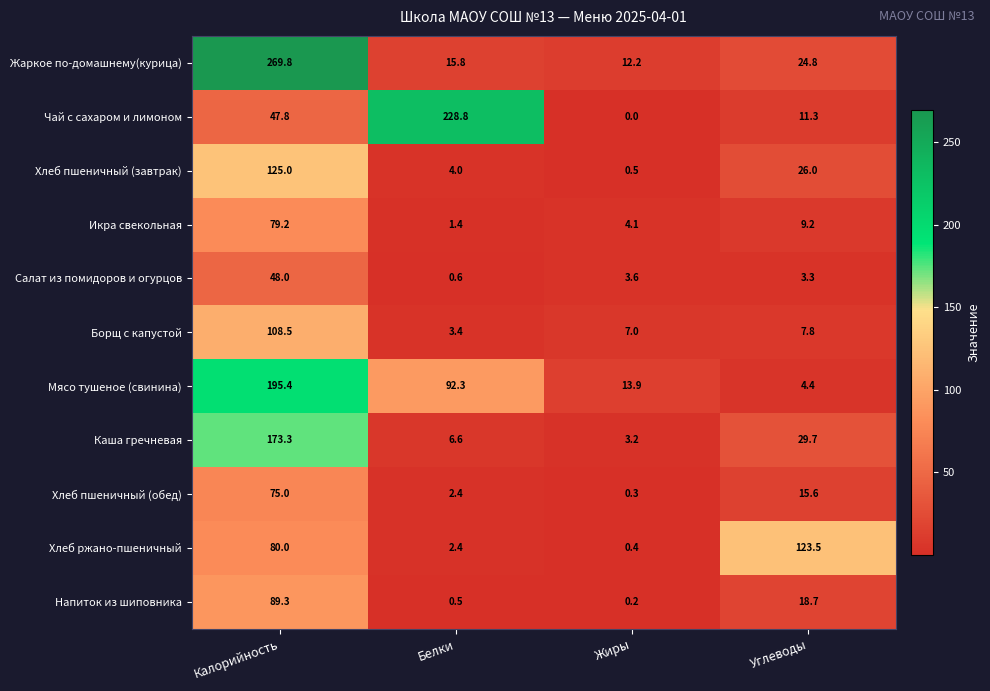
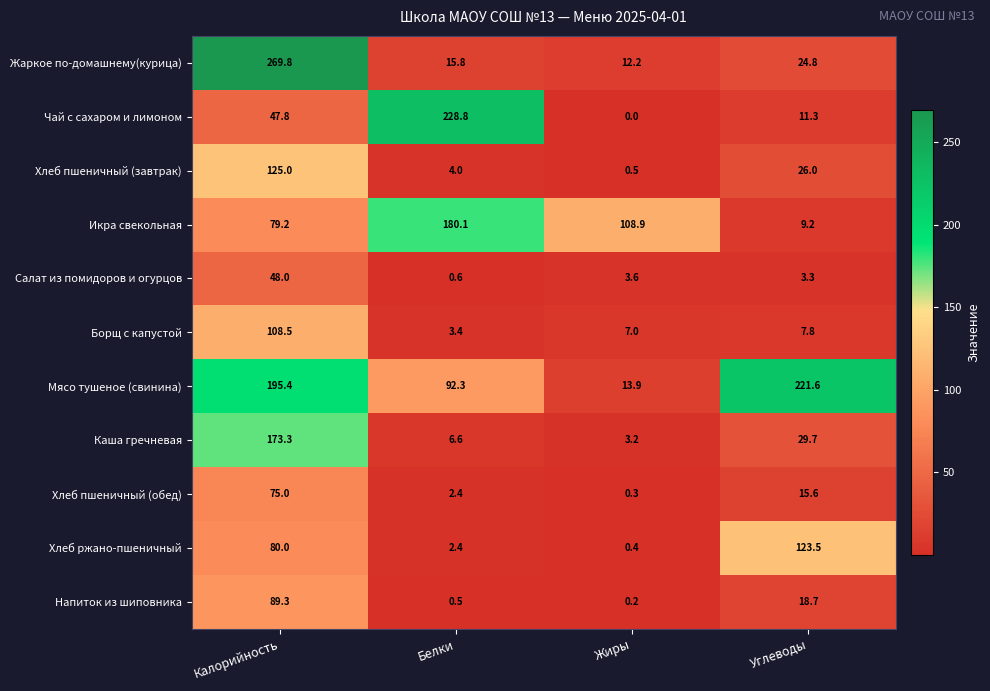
Икра свекольная, Белки: 1.4 -> 180.1
Икра свекольная, Жиры: 4.1 -> 108.9
Мясо тушеное (свинина), Углеводы: 4.4 -> 221.6
